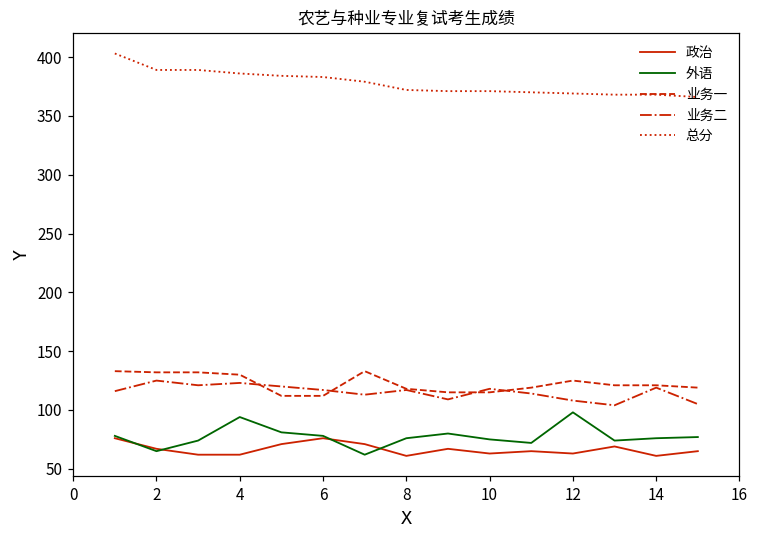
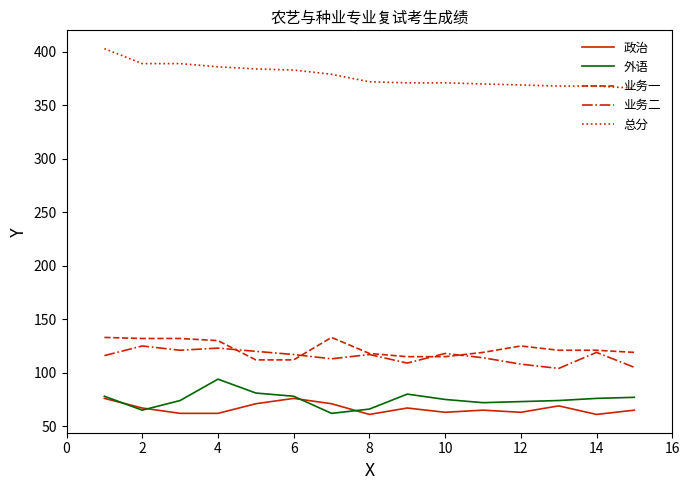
外语, 8: 76 -> 66
外语, 12: 98 -> 73
